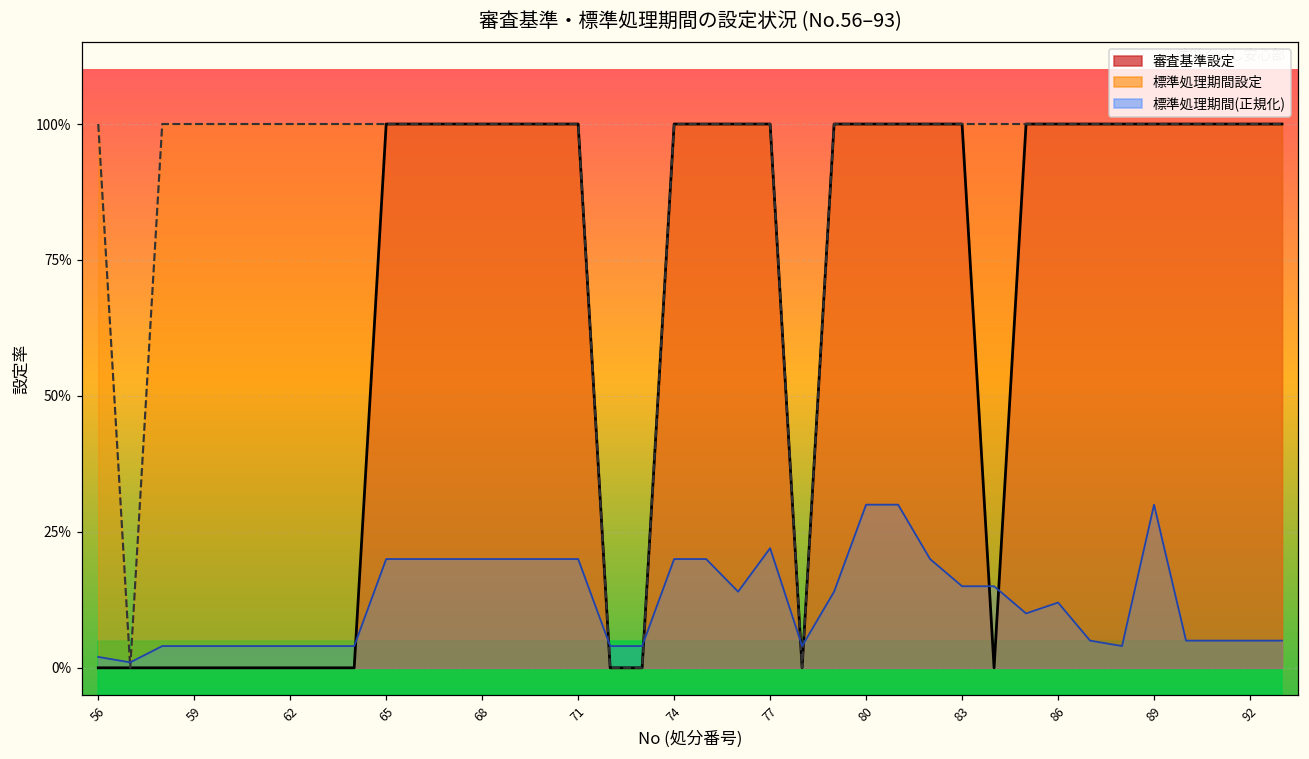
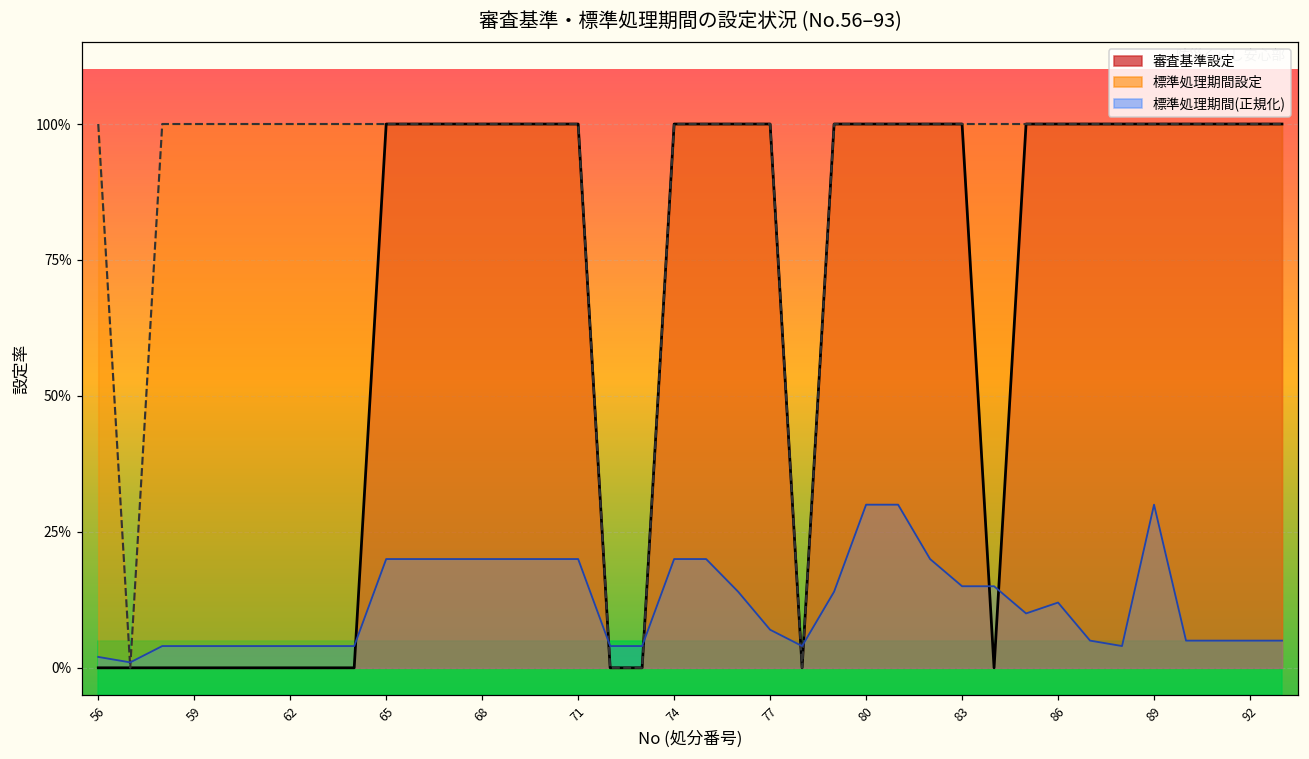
標準処理期間(正規化), 77: 22% -> 7%
